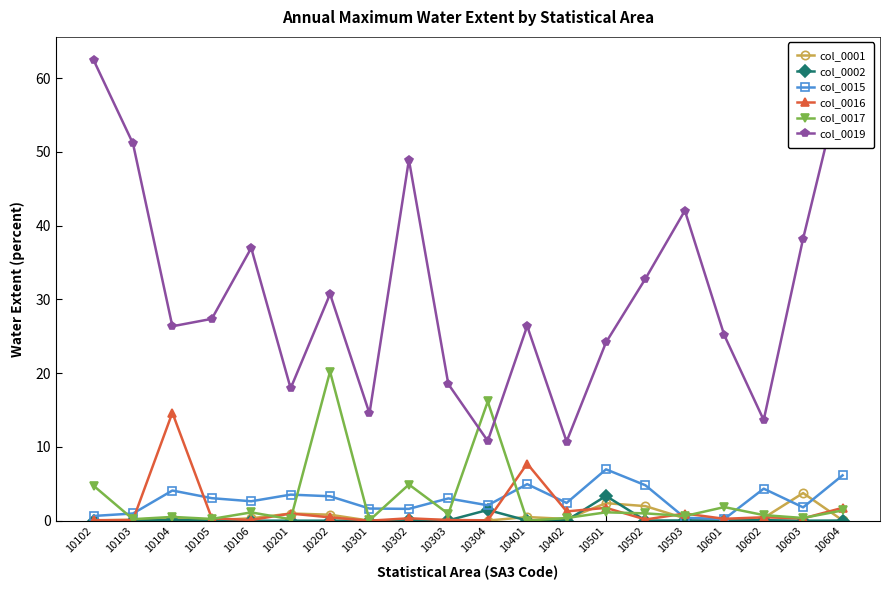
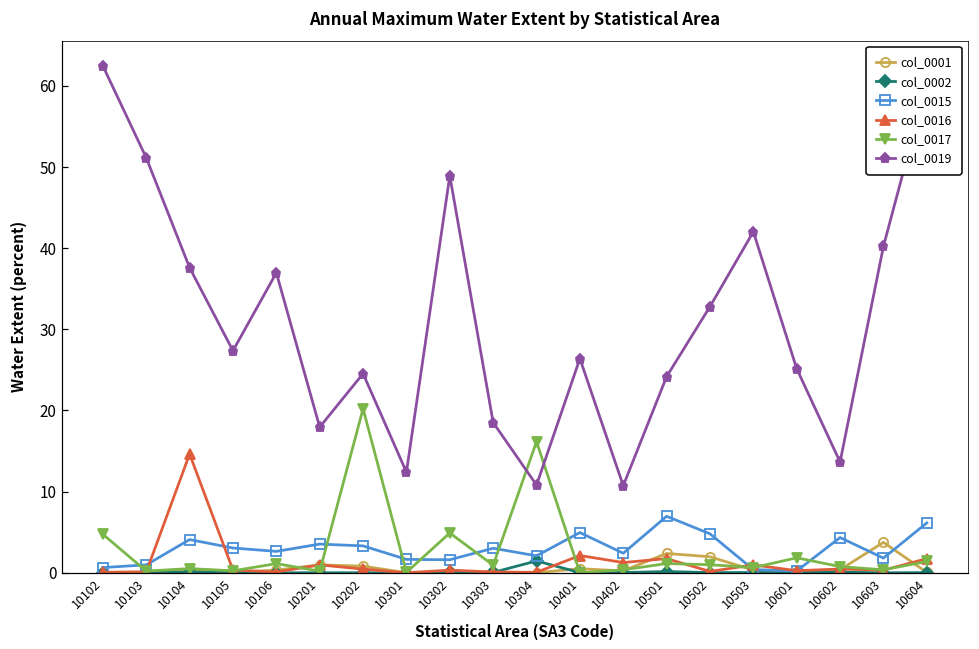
col_0019, 10104: 26 -> 38
col_0019, 10202: 31 -> 25
col_0019, 10301: 15 -> 12
col_0016, 10401: 8 -> 2
col_0002, 10501: 3 -> 0
col_0019, 10603: 38 -> 40
